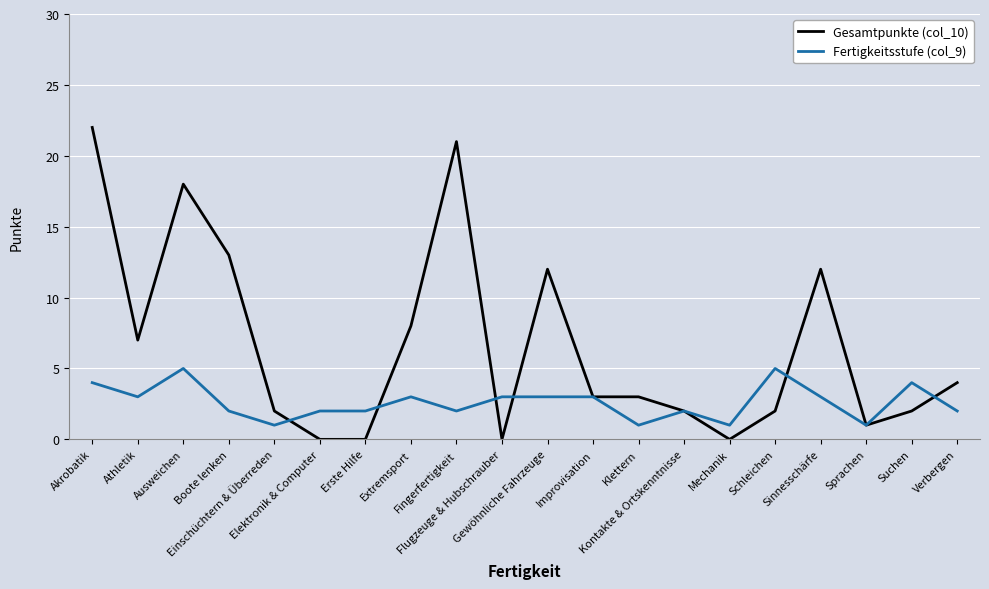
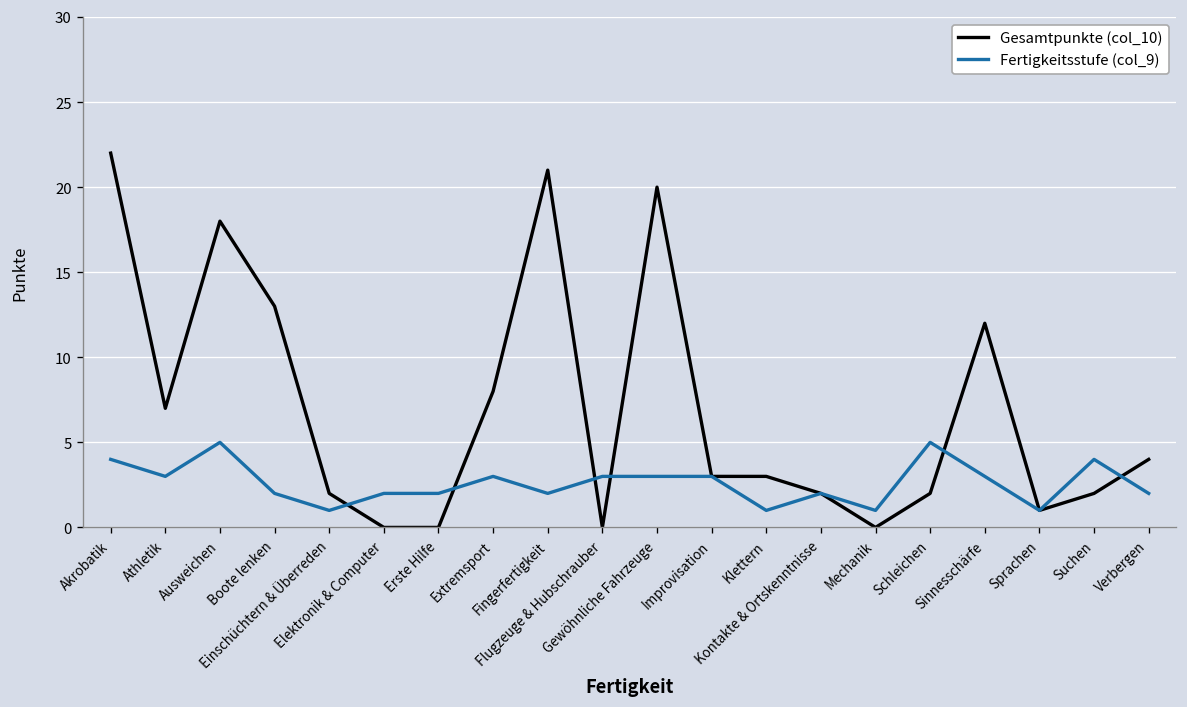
Gesamtpunkte (col_10), Gewöhnliche Fahrzeuge: 12 -> 20
